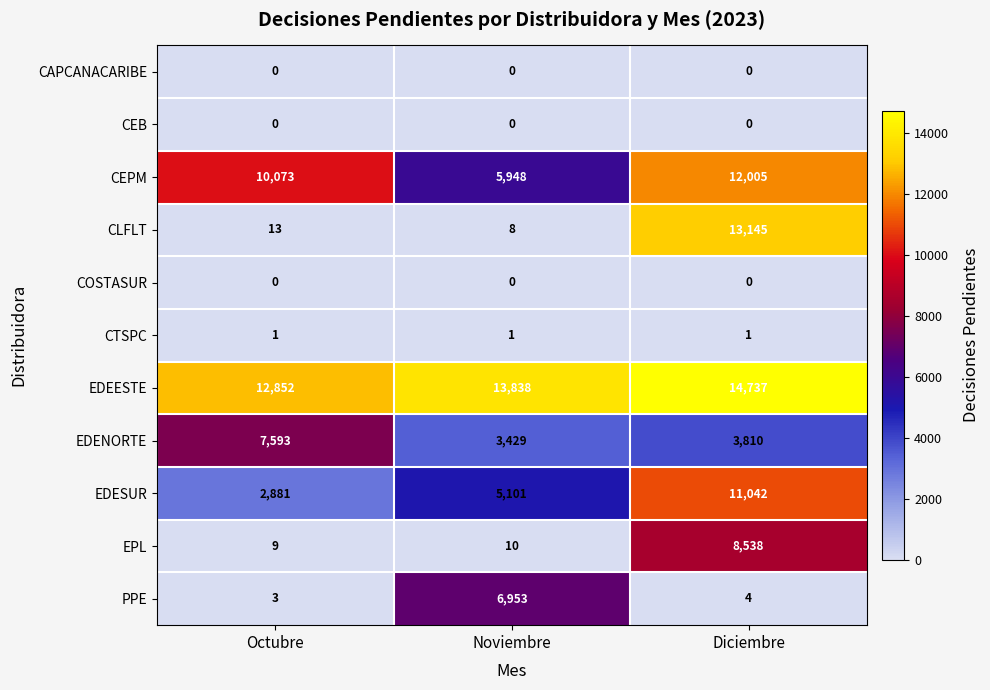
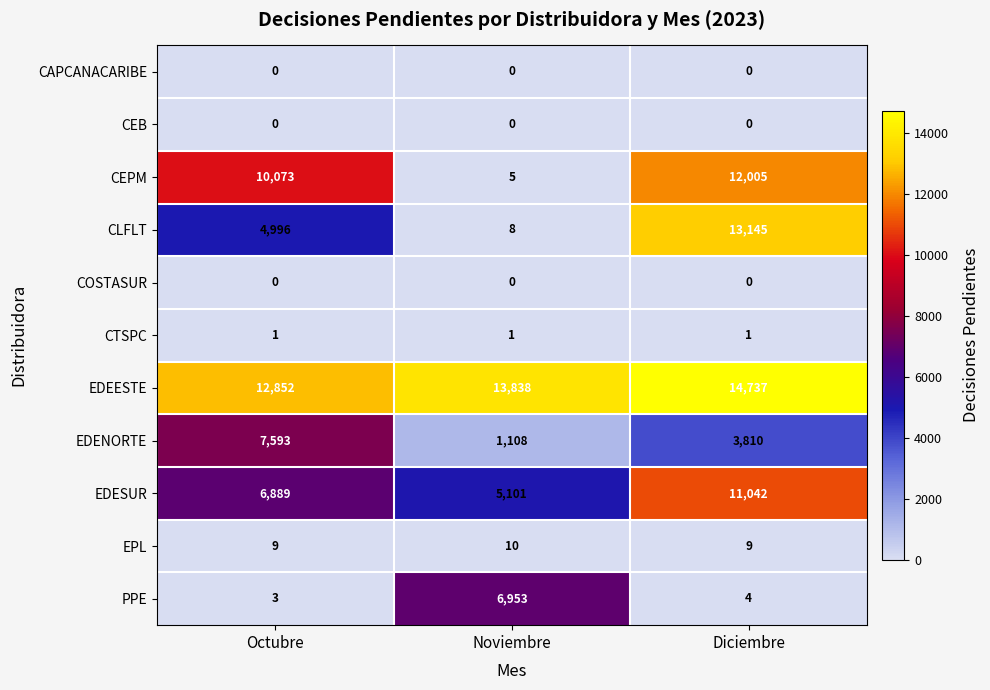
CEPM, Noviembre: 5,948 -> 5
CLFLT, Octubre: 13 -> 4,996
EDENORTE, Noviembre: 3,429 -> 1,108
EDESUR, Octubre: 2,881 -> 6,889
EPL, Diciembre: 8,538 -> 9
